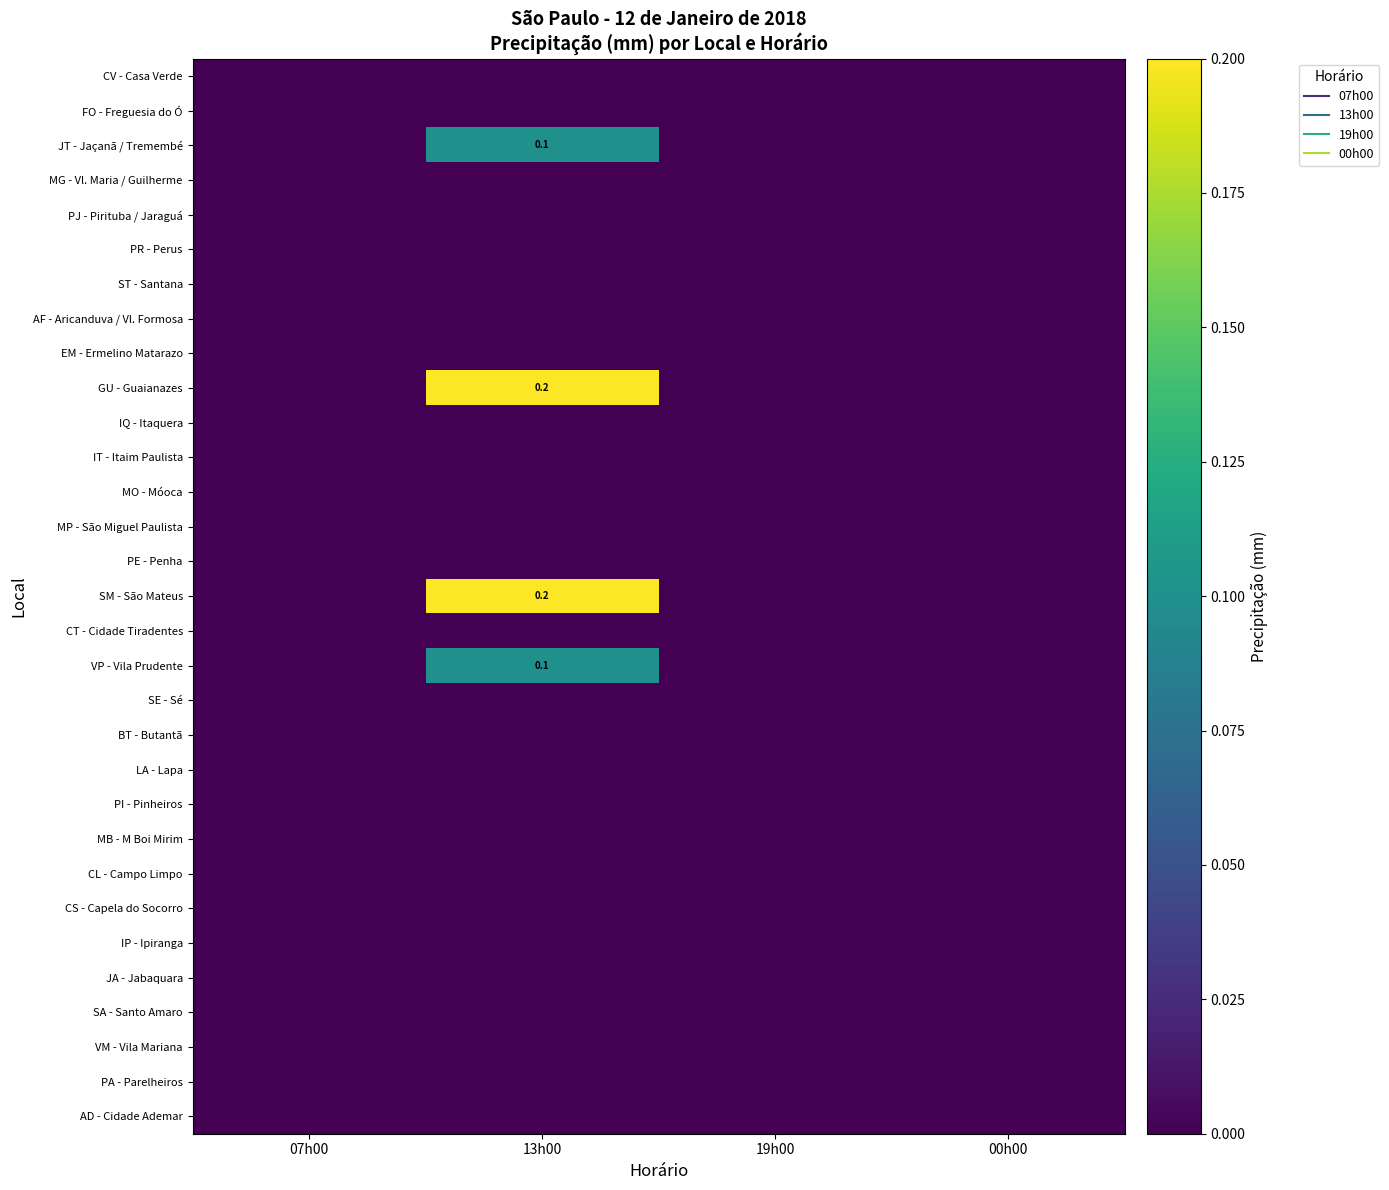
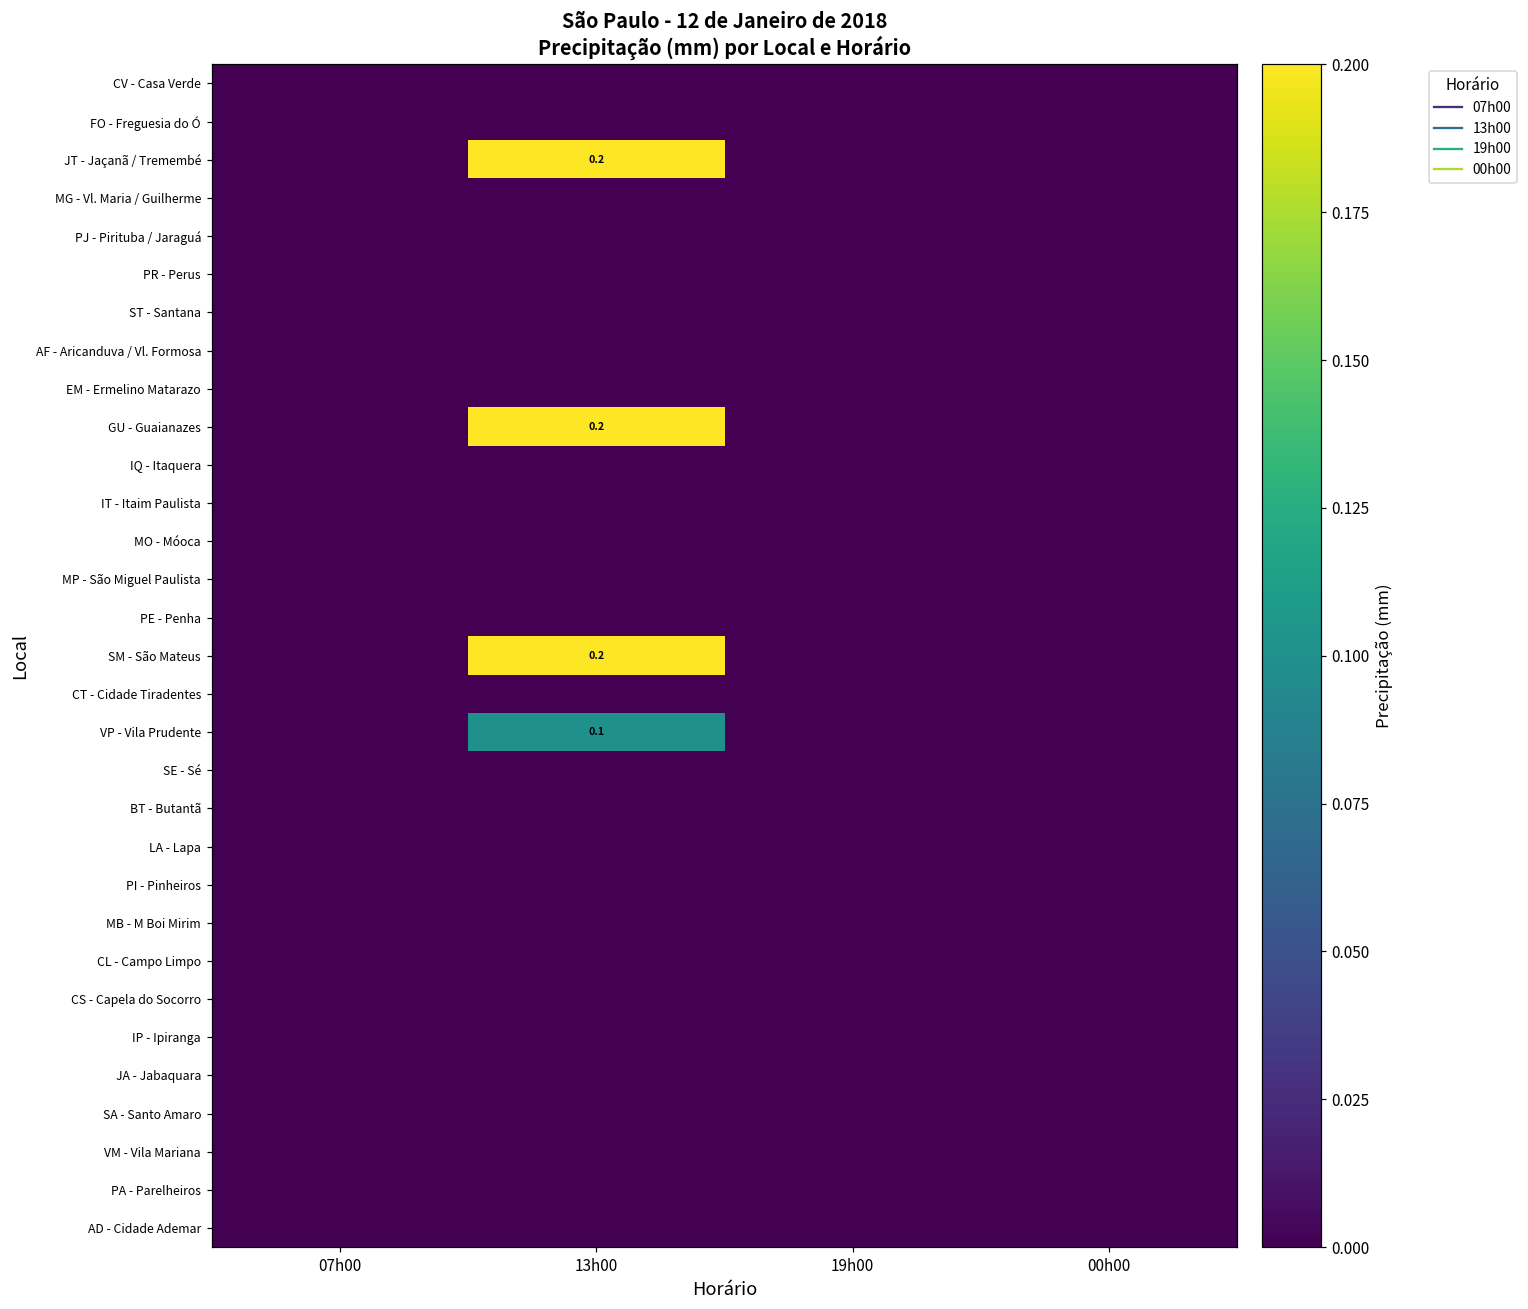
JT - Jaçanã / Tremembé, 13h00: 0.1 -> 0.2
